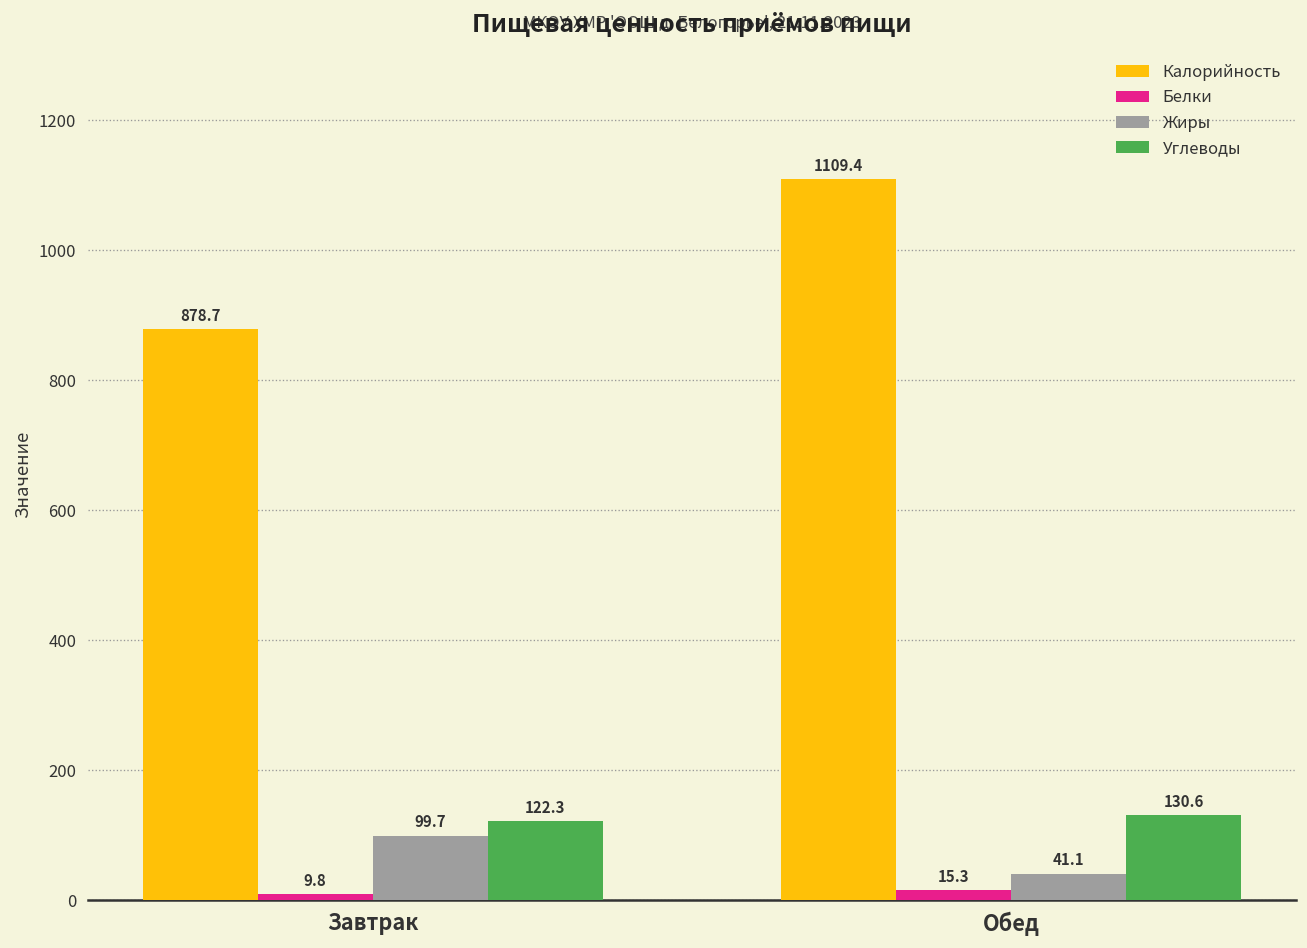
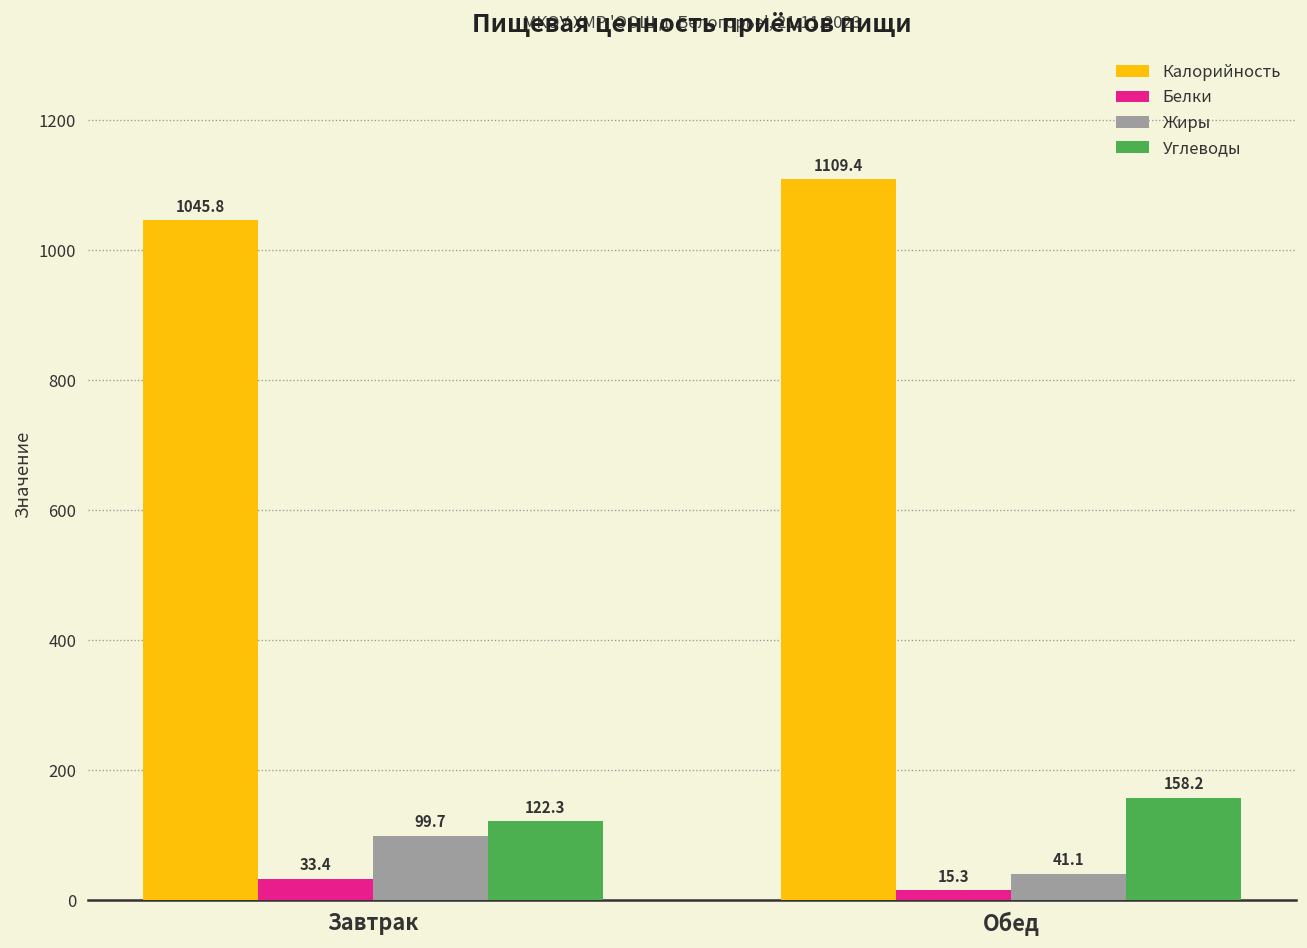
Калорийность, Завтрак: 878.7 -> 1045.8
Белки, Завтрак: 9.8 -> 33.4
Углеводы, Обед: 130.6 -> 158.2
